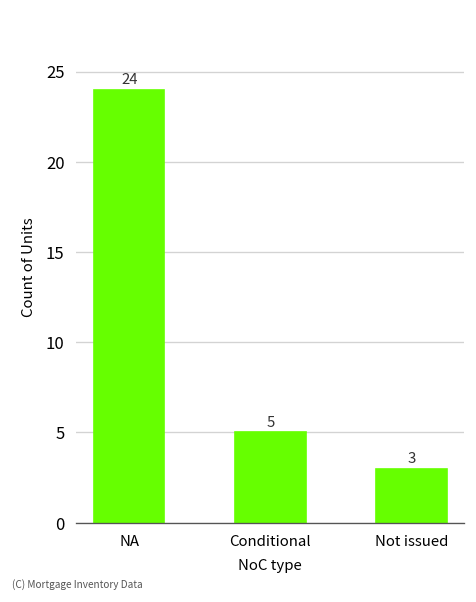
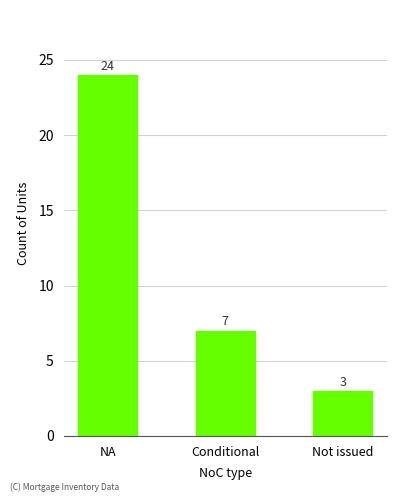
Conditional: 5 -> 7
